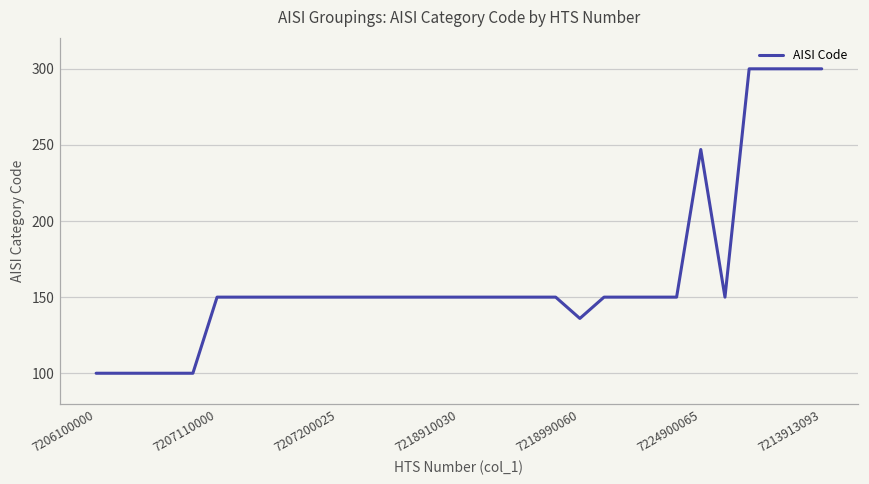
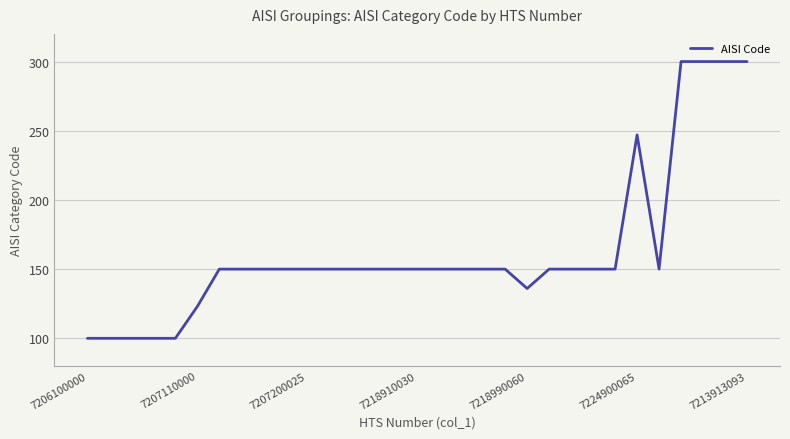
7207110000: 150 -> 123
